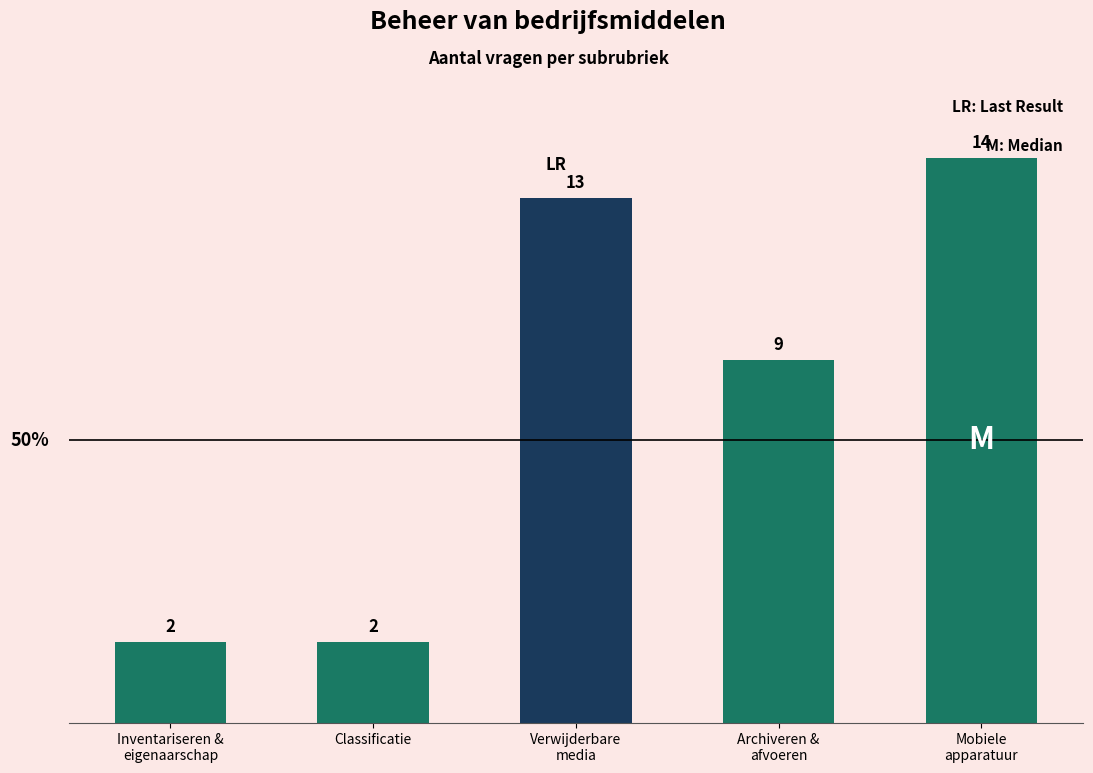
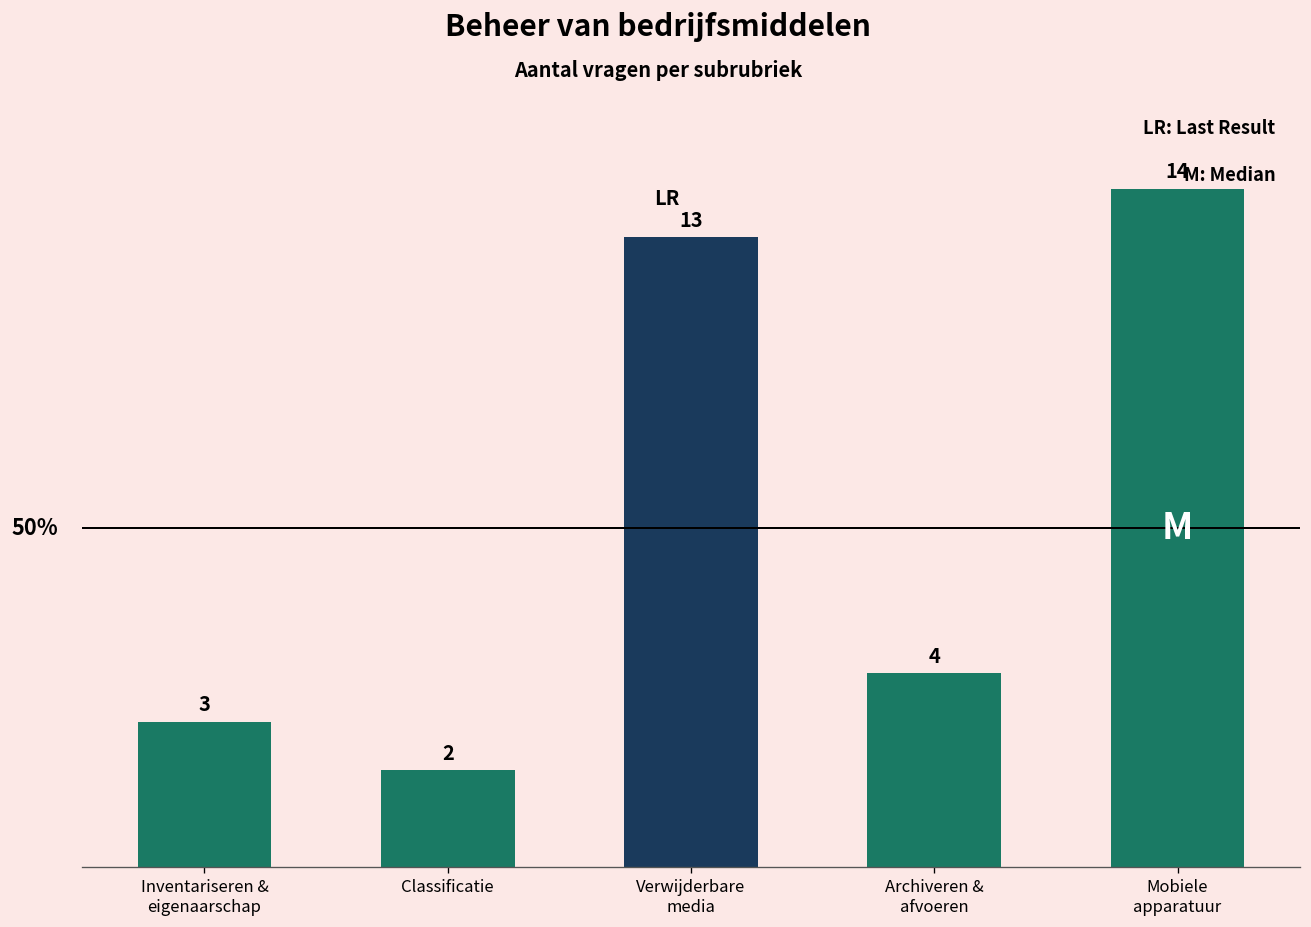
Inventariseren & eigenaarschap: 2 -> 3
Archiveren & afvoeren: 9 -> 4
